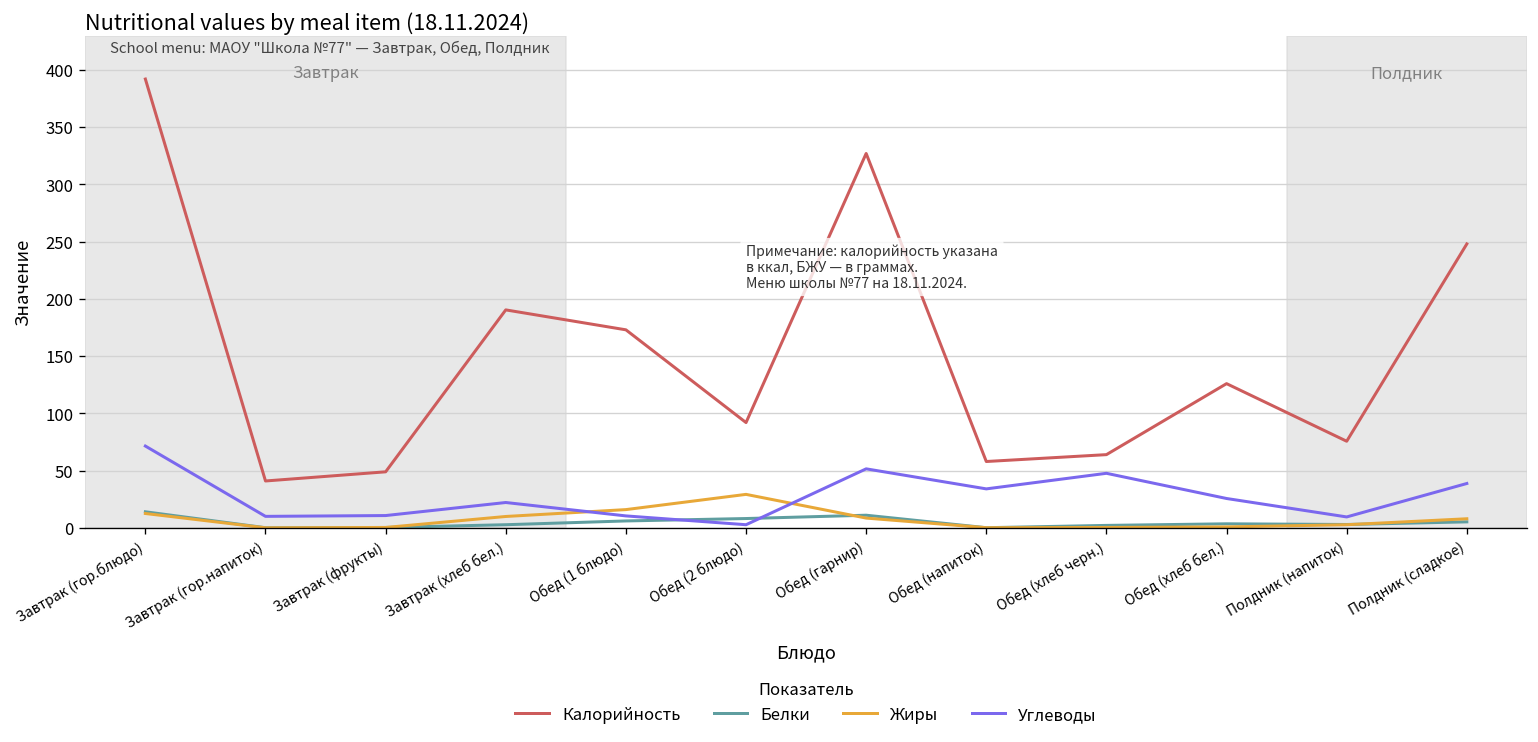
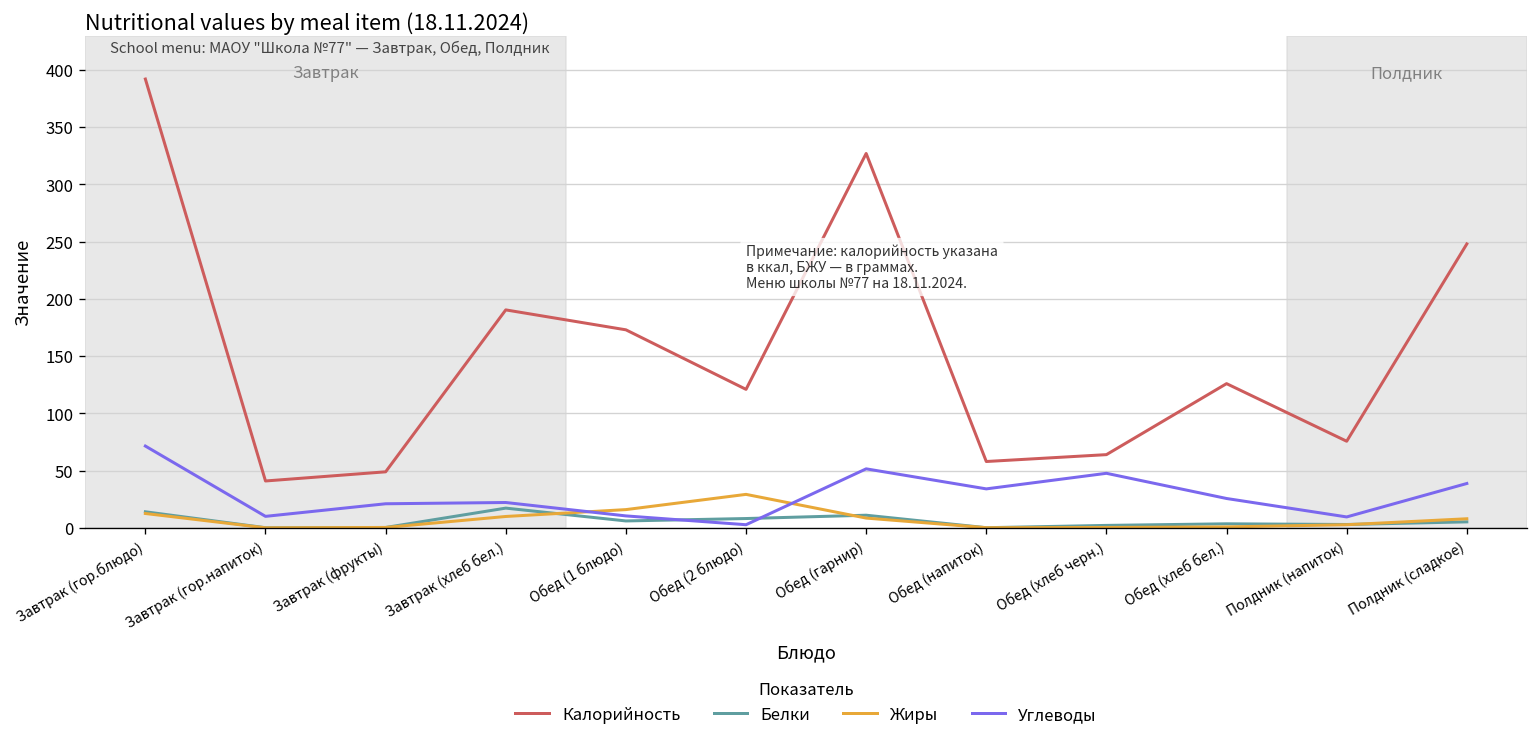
Углеводы, Завтрак (фрукты): 10 -> 20
Белки, Завтрак (хлеб бел.): 0 -> 20
Калорийность, Обед (2 блюдо): 90 -> 120
